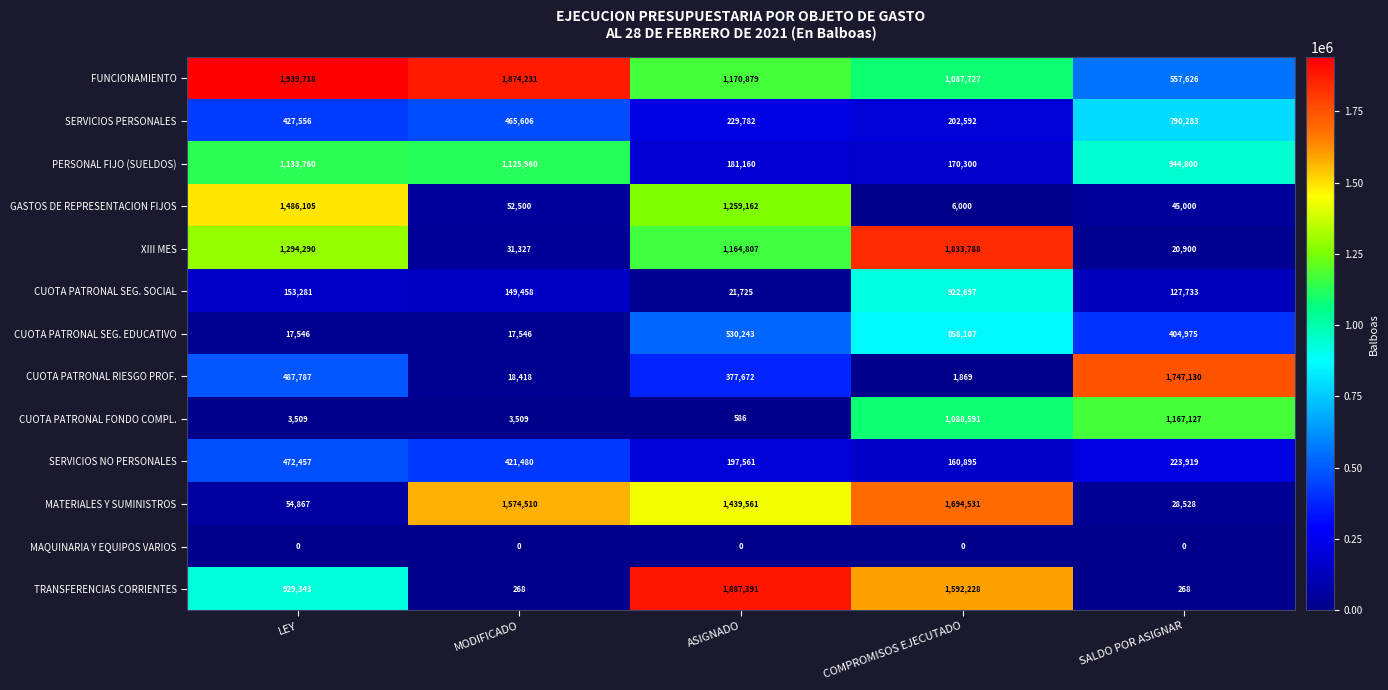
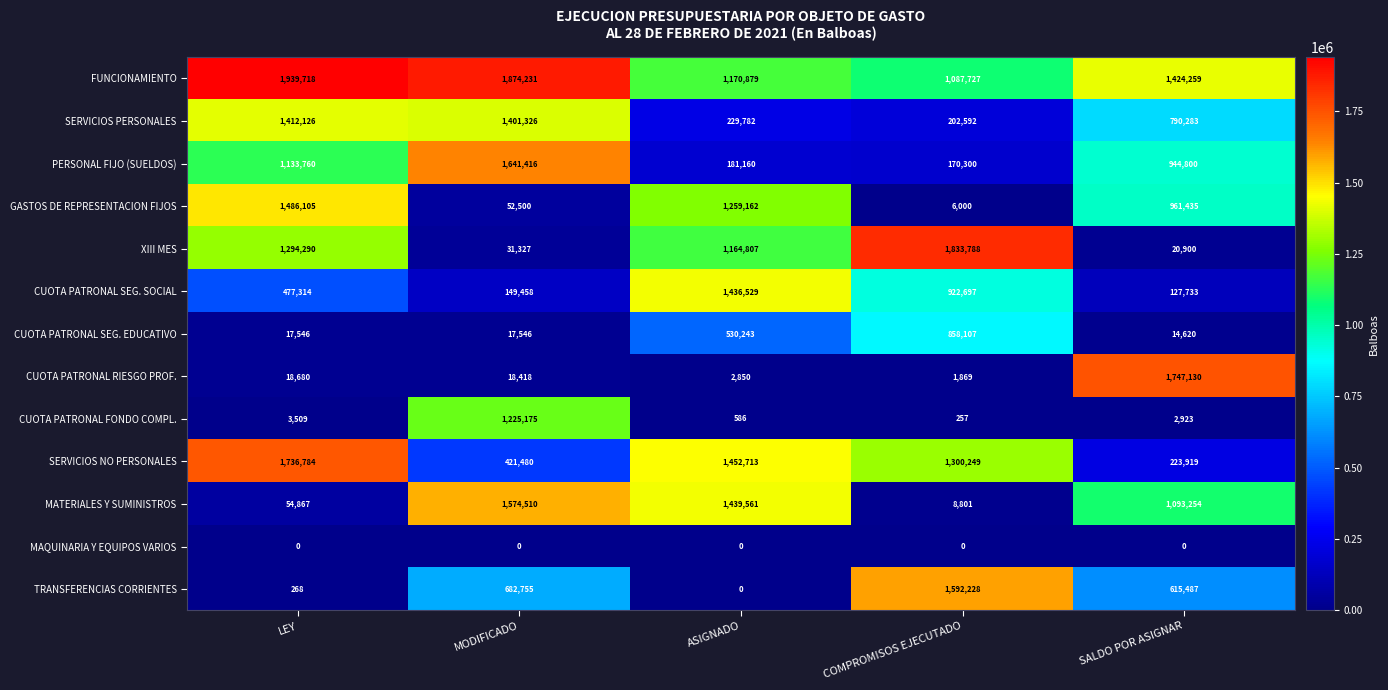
FUNCIONAMIENTO, SALDO POR ASIGNAR: 557,626 -> 1,424,259
SERVICIOS PERSONALES, LEY: 427,556 -> 1,412,126
SERVICIOS PERSONALES, MODIFICADO: 465,606 -> 1,401,326
PERSONAL FIJO (SUELDOS), MODIFICADO: 1,125,960 -> 1,641,416
GASTOS DE REPRESENTACION FIJOS, SALDO POR ASIGNAR: 45,000 -> 961,435
CUOTA PATRONAL SEG. SOCIAL, LEY: 153,281 -> 477,314
CUOTA PATRONAL SEG. SOCIAL, ASIGNADO: 21,725 -> 1,436,529
CUOTA PATRONAL SEG. EDUCATIVO, SALDO POR ASIGNAR: 404,975 -> 14,620
CUOTA PATRONAL RIESGO PROF., LEY: 487,787 -> 18,680
CUOTA PATRONAL RIESGO PROF., ASIGNADO: 377,672 -> 2,850
CUOTA PATRONAL FONDO COMPL., MODIFICADO: 3,509 -> 1,225,175
CUOTA PATRONAL FONDO COMPL., COMPROMISOS EJECUTADO: 1,088,591 -> 257
CUOTA PATRONAL FONDO COMPL., SALDO POR ASIGNAR: 1,167,127 -> 2,923
SERVICIOS NO PERSONALES, LEY: 472,457 -> 1,736,784
SERVICIOS NO PERSONALES, ASIGNADO: 197,561 -> 1,452,713
SERVICIOS NO PERSONALES, COMPROMISOS EJECUTADO: 160,895 -> 1,300,249
MATERIALES Y SUMINISTROS, COMPROMISOS EJECUTADO: 1,694,531 -> 8,801
MATERIALES Y SUMINISTROS, SALDO POR ASIGNAR: 28,528 -> 1,093,254
TRANSFERENCIAS CORRIENTES, LEY: 929,343 -> 268
TRANSFERENCIAS CORRIENTES, MODIFICADO: 268 -> 682,755
TRANSFERENCIAS CORRIENTES, ASIGNADO: 1,887,391 -> 0
TRANSFERENCIAS CORRIENTES, SALDO POR ASIGNAR: 268 -> 615,487
